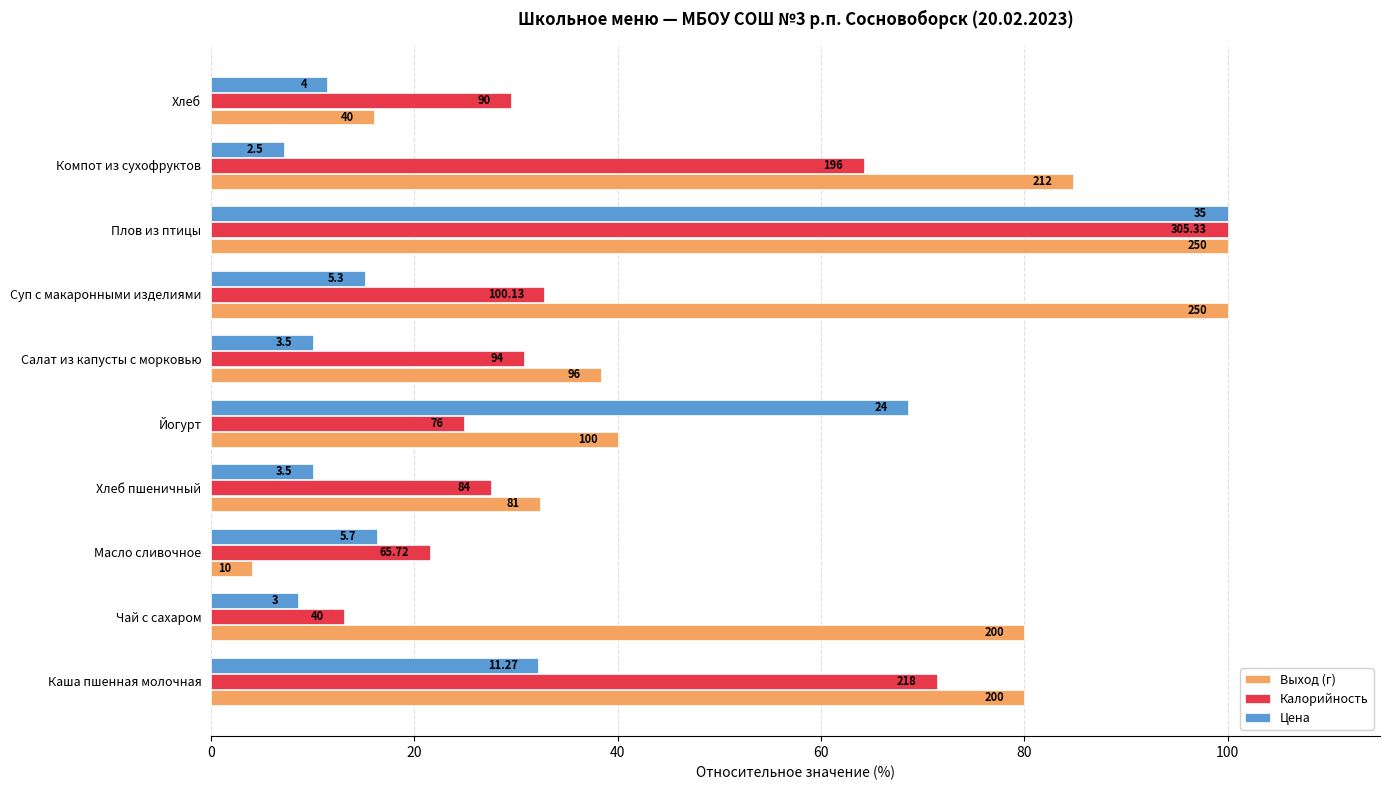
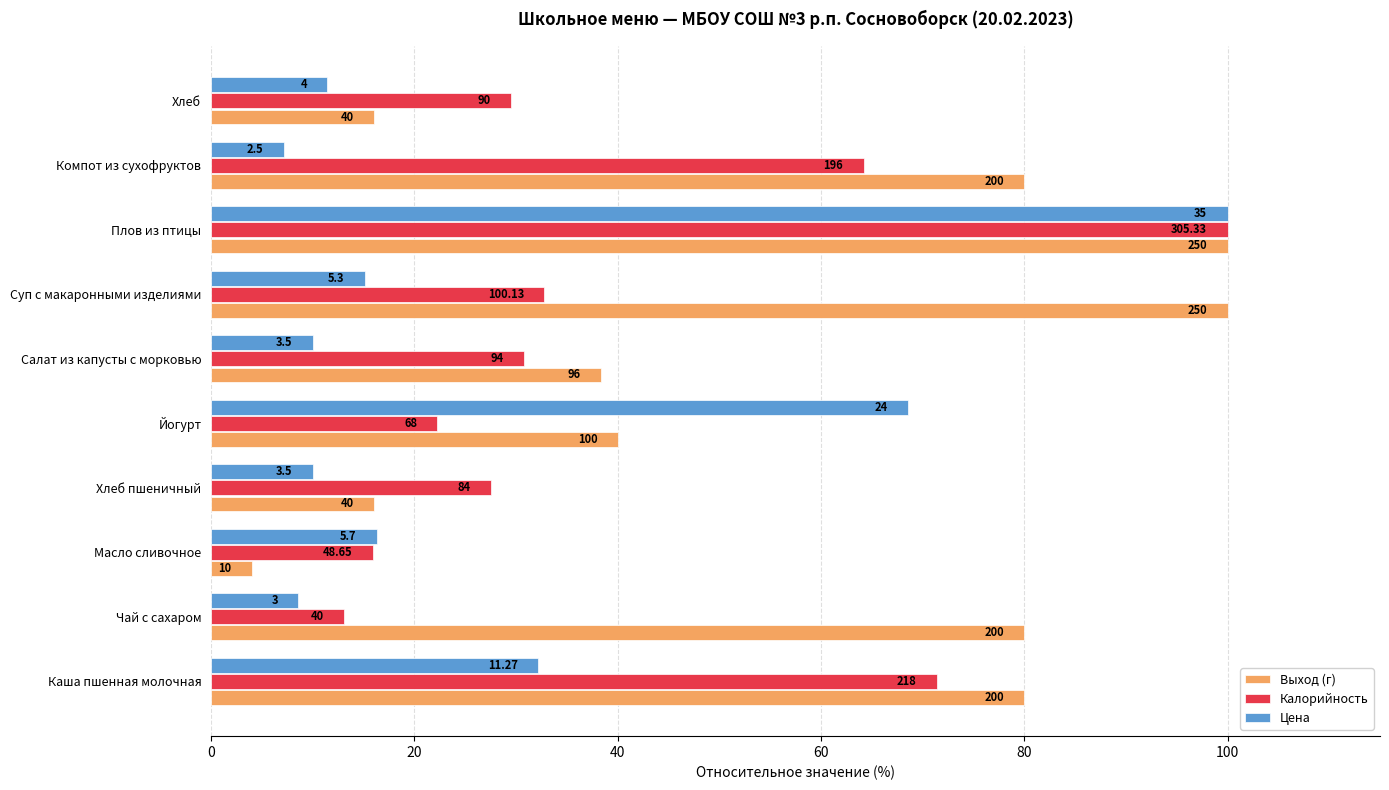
Выход (г), Компот из сухофруктов: 212 -> 200
Калорийность, Йогурт: 76 -> 68
Выход (г), Хлеб пшеничный: 81 -> 40
Калорийность, Масло сливочное: 65.72 -> 48.65
